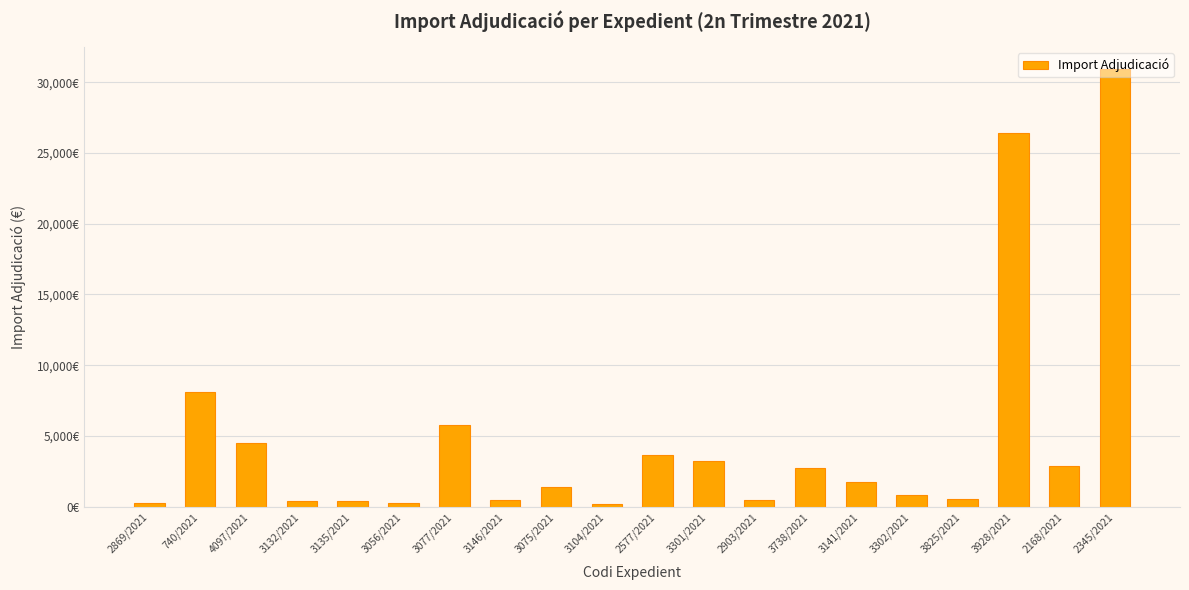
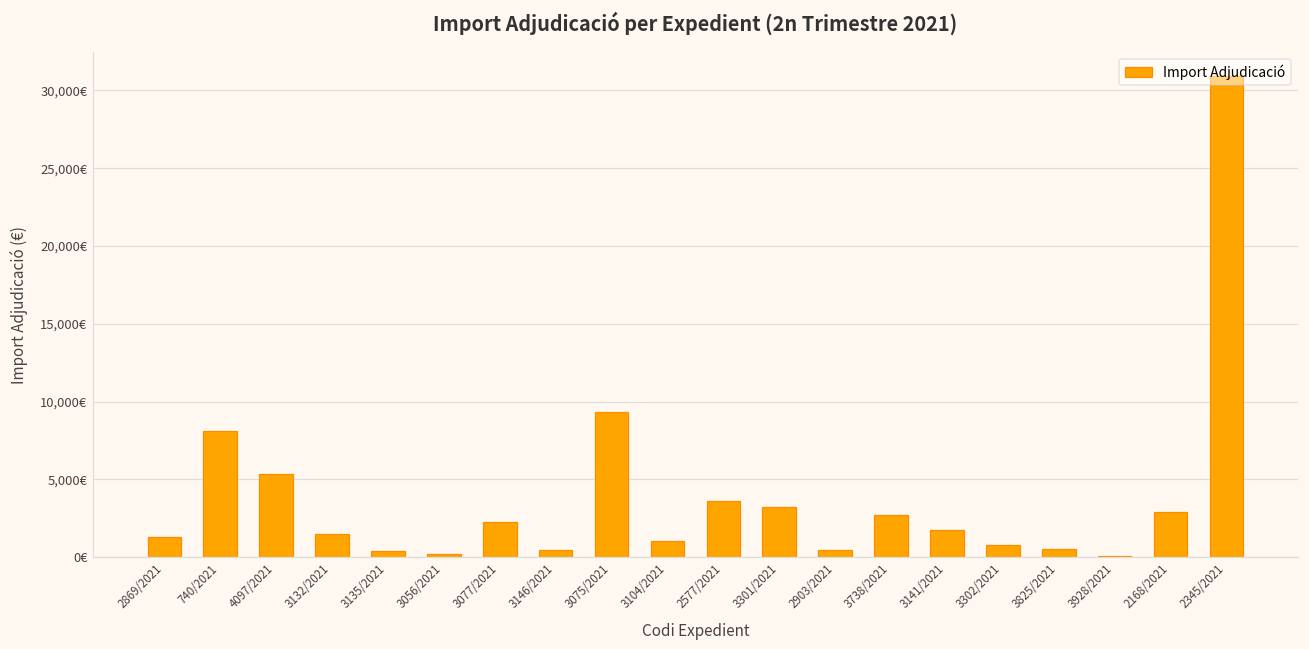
2869/2021: 200€ -> 1,300€
4097/2021: 4,500€ -> 5,300€
3132/2021: 400€ -> 1,500€
3077/2021: 5,800€ -> 2,300€
3075/2021: 1,400€ -> 9,300€
3104/2021: 200€ -> 1,100€
3928/2021: 26,400€ -> 100€
